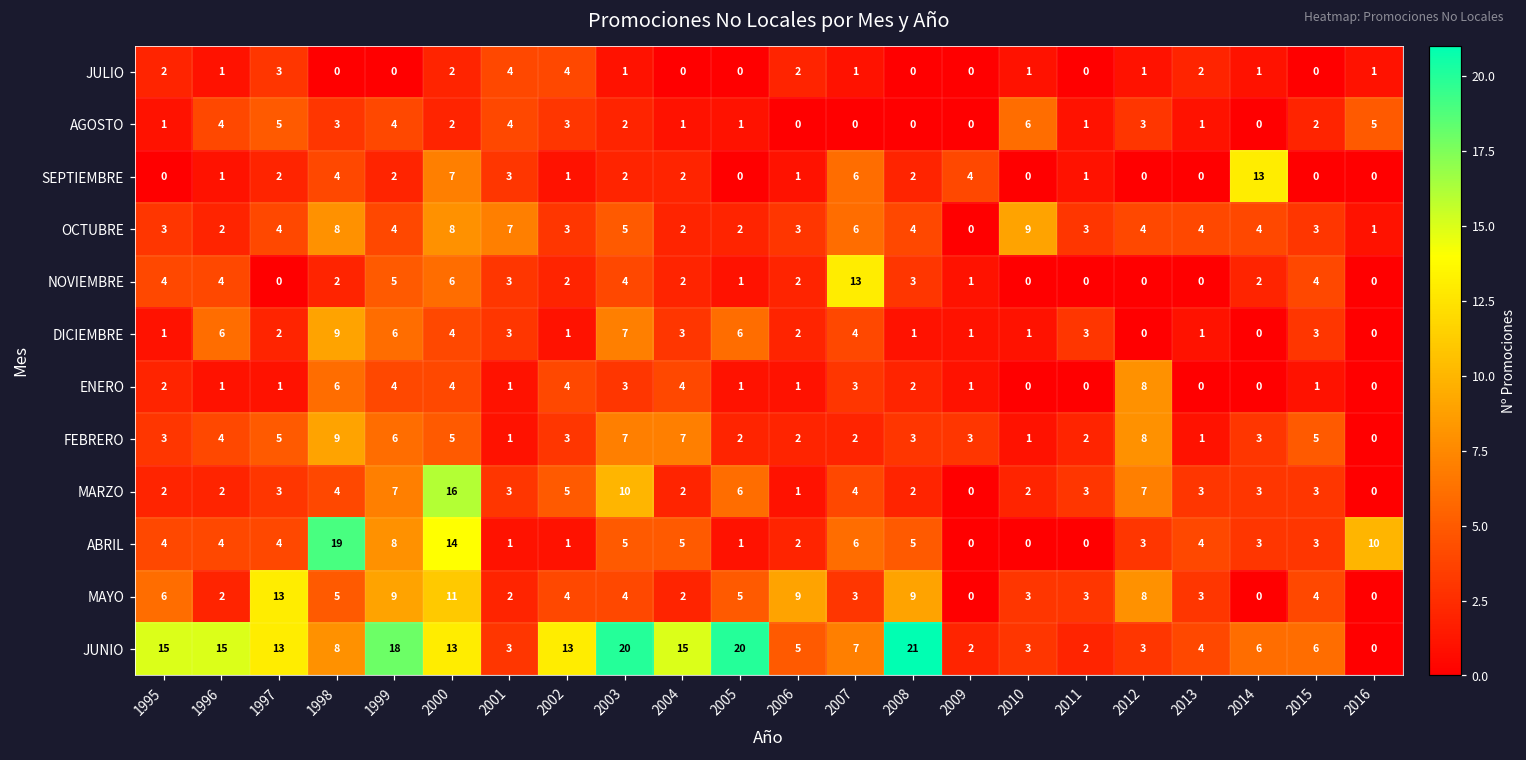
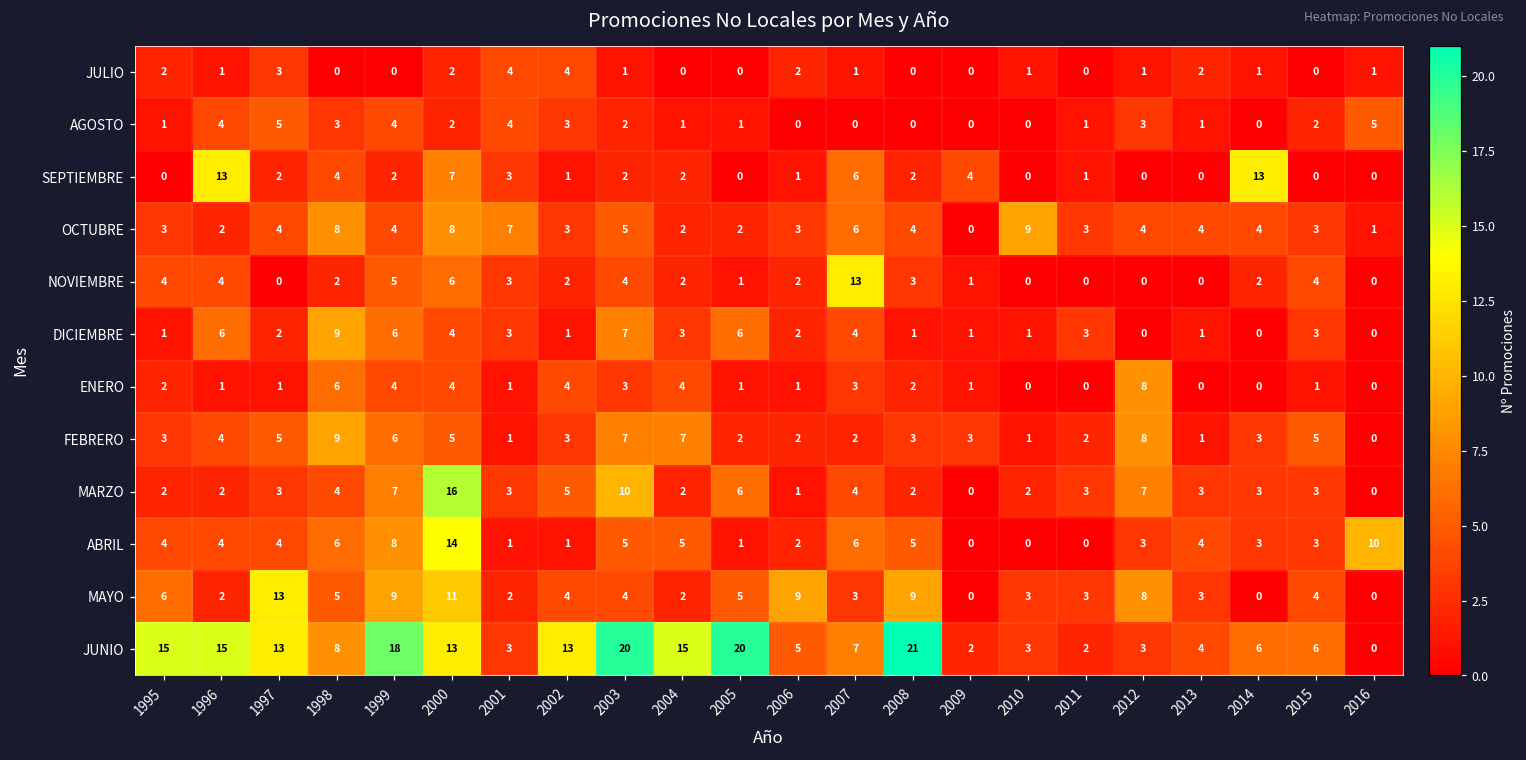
AGOSTO, 2010: 6 -> 0
SEPTIEMBRE, 1996: 1 -> 13
ABRIL, 1998: 19 -> 6
